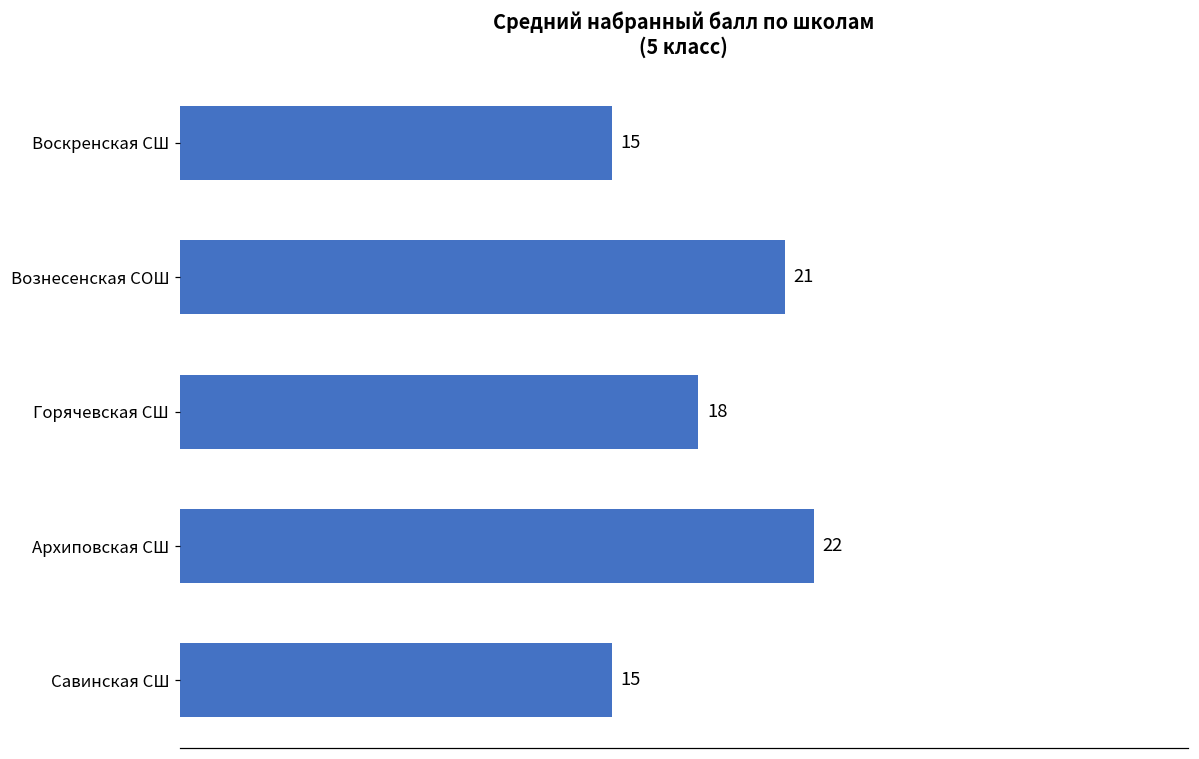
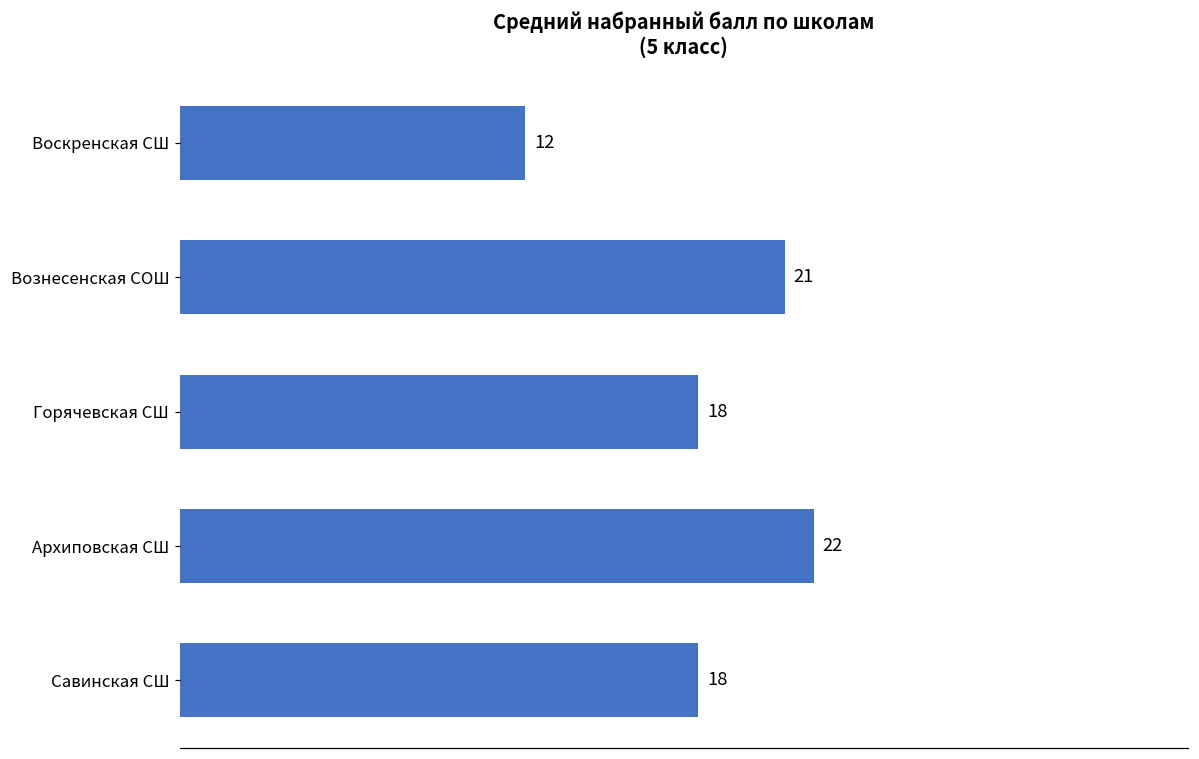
Воскренская СШ: 15 -> 12
Савинская СШ: 15 -> 18
